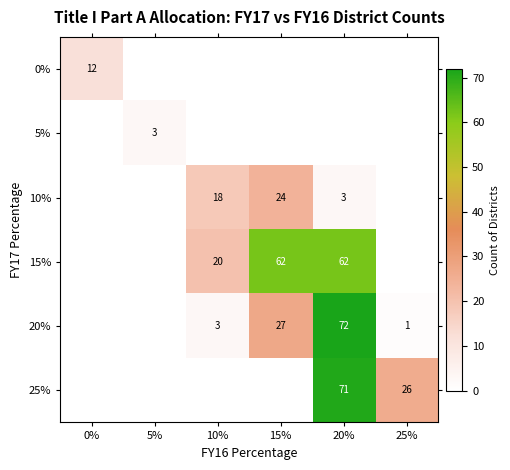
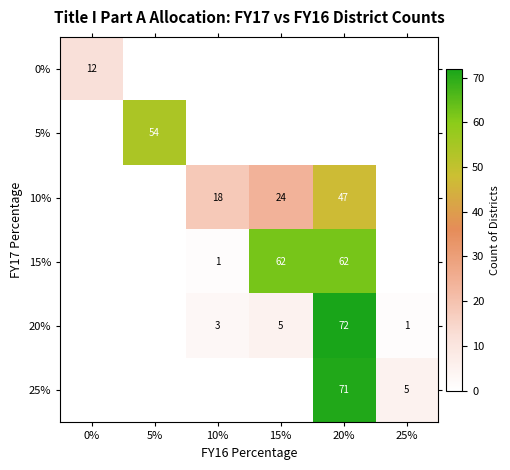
5%, 5%: 3 -> 54
10%, 20%: 3 -> 47
15%, 10%: 20 -> 1
20%, 15%: 27 -> 5
25%, 25%: 26 -> 5
